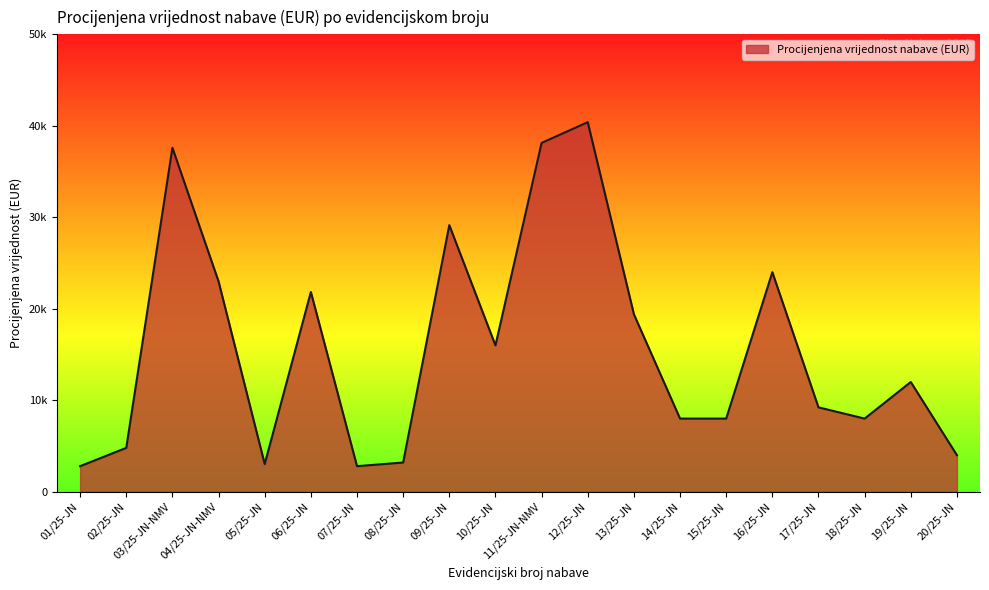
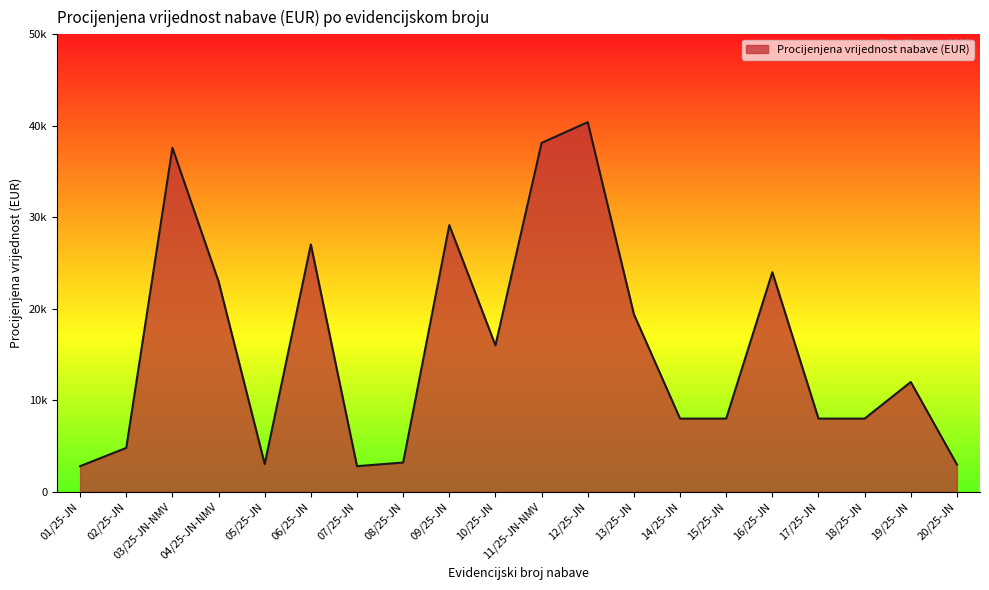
06/25-JN: 22000 -> 27000
17/25-JN: 9000 -> 8000
20/25-JN: 4000 -> 3000
